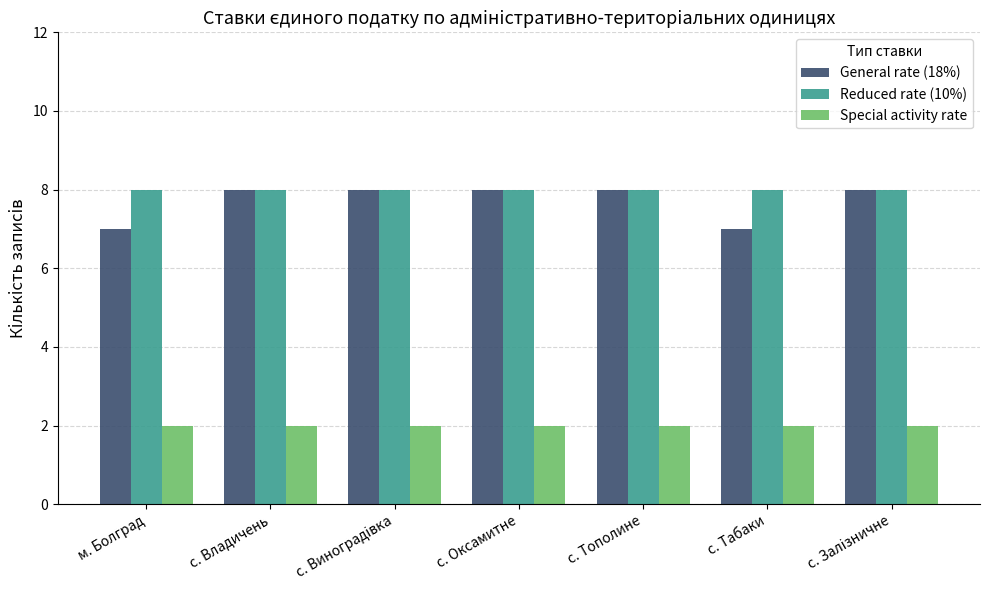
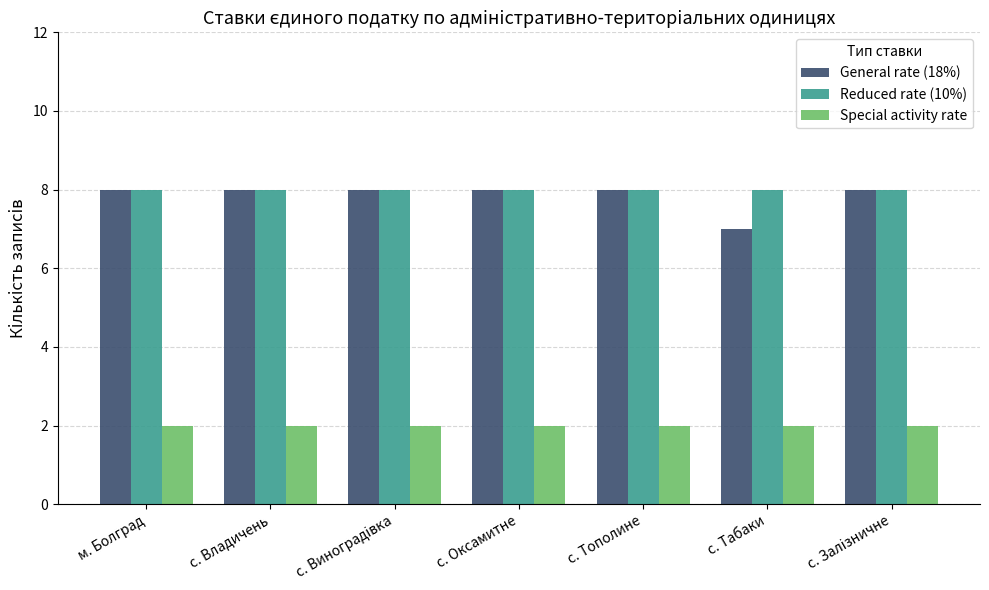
General rate (18%), м. Болград: 7 -> 8
